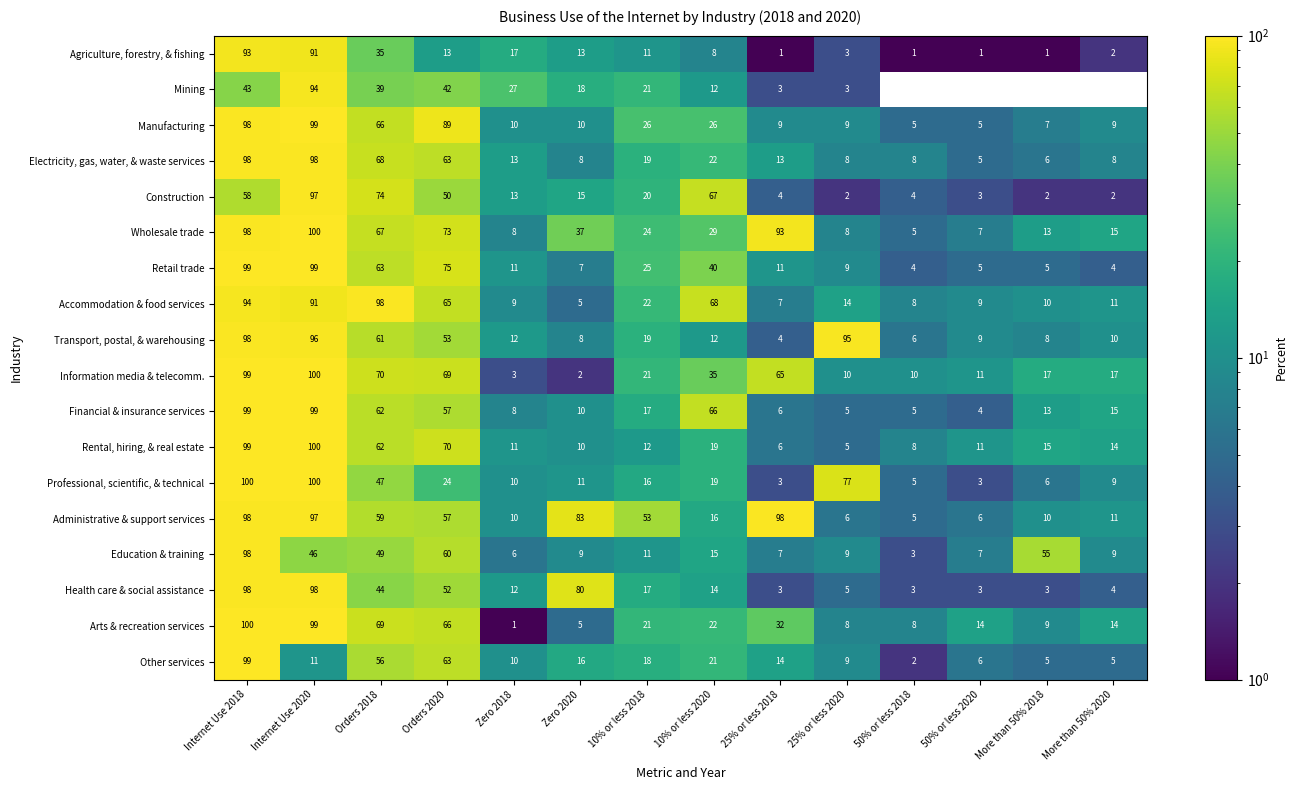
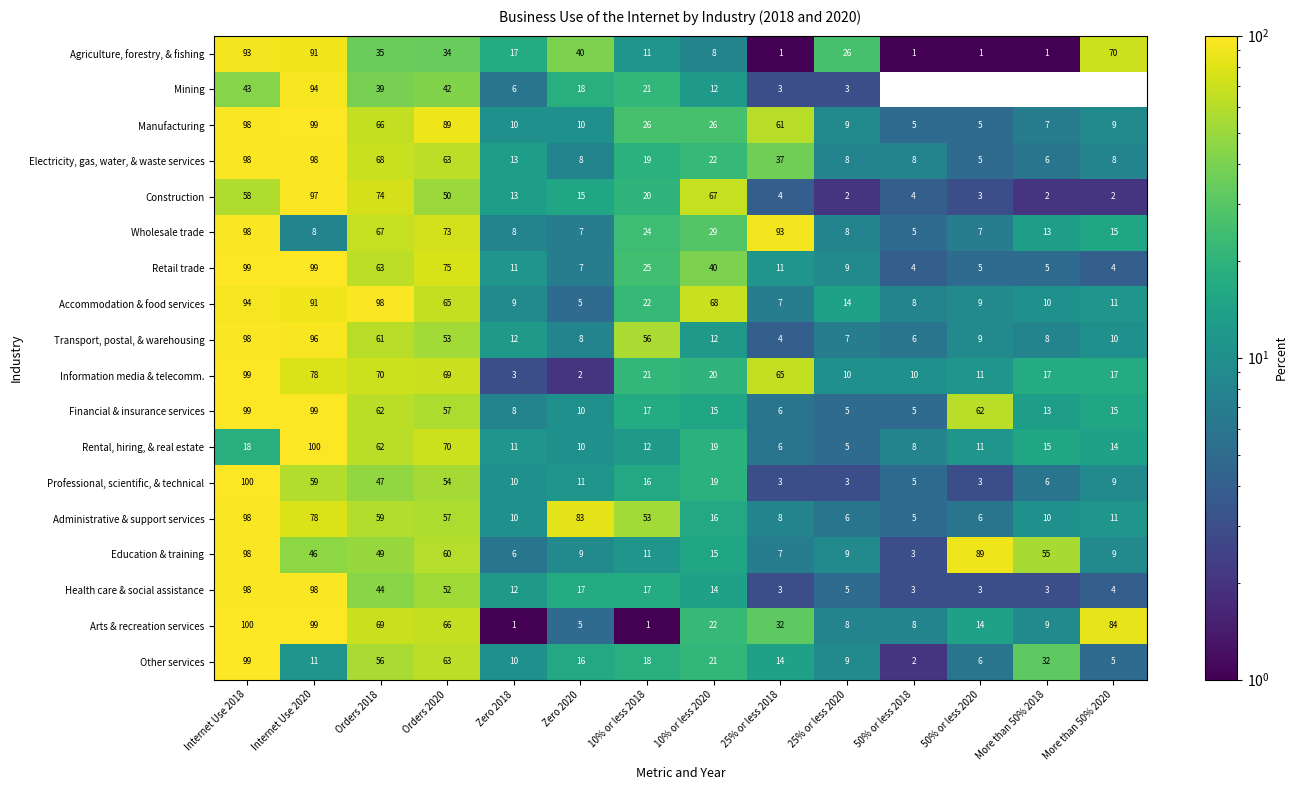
Agriculture, forestry, & fishing, Orders 2020: 13 -> 34
Agriculture, forestry, & fishing, Zero 2020: 13 -> 40
Agriculture, forestry, & fishing, 25% or less 2020: 3 -> 26
Agriculture, forestry, & fishing, More than 50% 2020: 2 -> 70
Mining, Zero 2018: 27 -> 6
Manufacturing, 25% or less 2018: 9 -> 61
Electricity, gas, water, & waste services, 25% or less 2018: 13 -> 37
Wholesale trade, Internet Use 2020: 100 -> 8
Wholesale trade, Zero 2020: 37 -> 7
Transport, postal, & warehousing, 10% or less 2018: 19 -> 56
Transport, postal, & warehousing, 25% or less 2020: 95 -> 7
Information media & telecomm., Internet Use 2020: 100 -> 78
Information media & telecomm., 10% or less 2020: 35 -> 20
Financial & insurance services, 10% or less 2020: 66 -> 15
Financial & insurance services, 50% or less 2020: 4 -> 62
Rental, hiring, & real estate, Internet Use 2018: 99 -> 18
Professional, scientific, & technical, Internet Use 2020: 100 -> 59
Professional, scientific, & technical, Orders 2020: 24 -> 54
Professional, scientific, & technical, 25% or less 2020: 77 -> 3
Administrative & support services, Internet Use 2020: 97 -> 78
Administrative & support services, 25% or less 2018: 98 -> 8
Education & training, 50% or less 2020: 7 -> 89
Health care & social assistance, Zero 2020: 80 -> 17
Arts & recreation services, 10% or less 2018: 21 -> 1
Arts & recreation services, More than 50% 2020: 14 -> 84
Other services, More than 50% 2018: 5 -> 32
